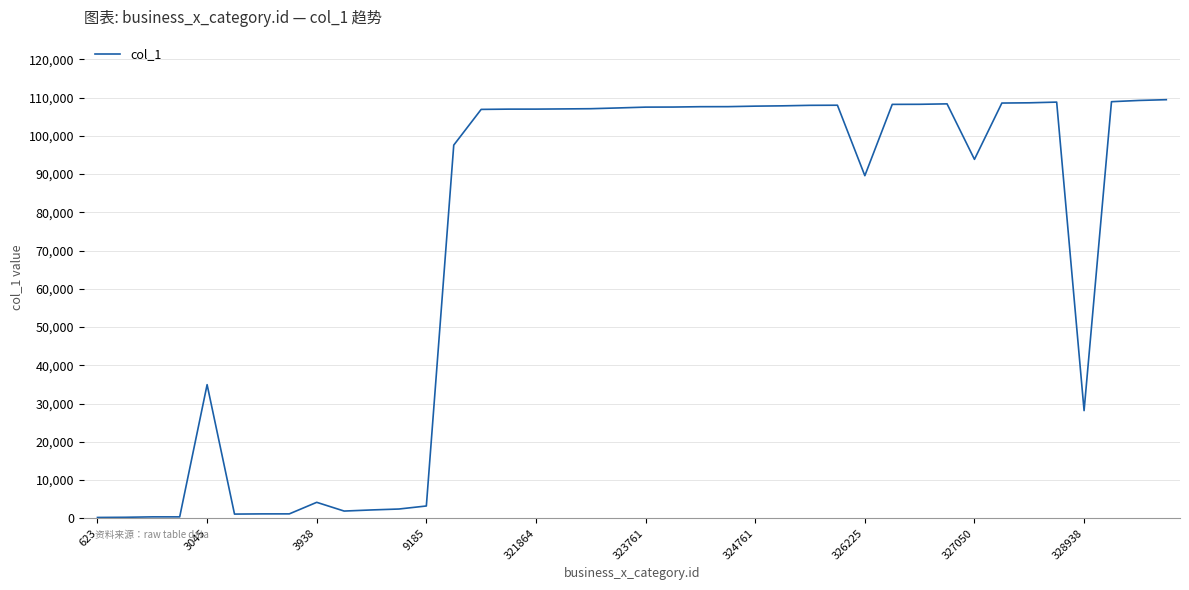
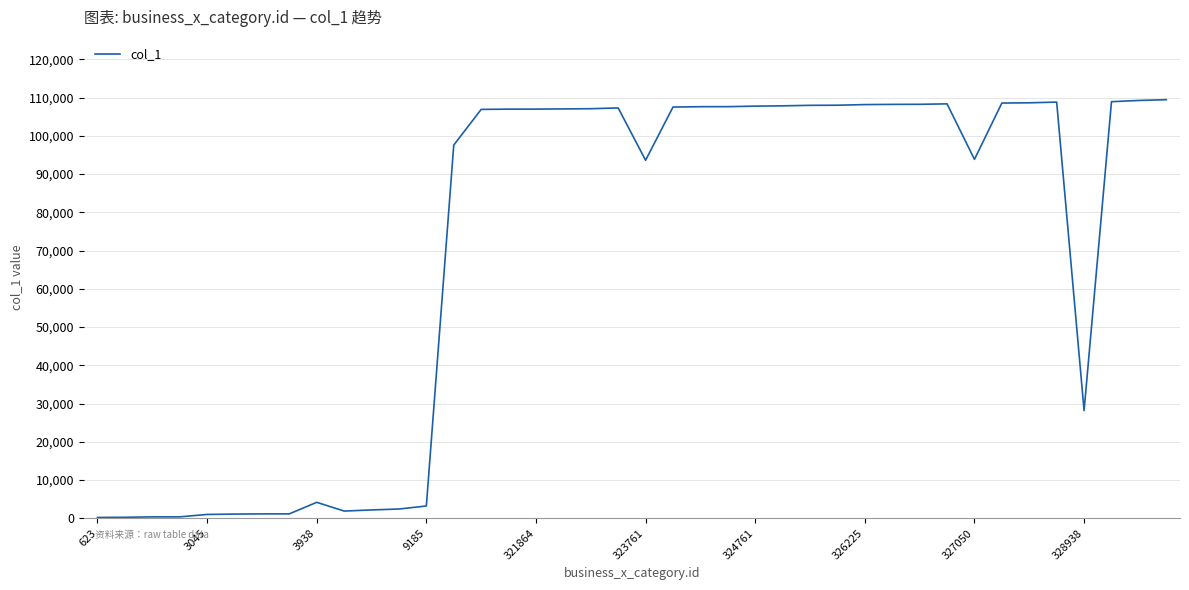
3045: 35,000 -> 1,000
323761: 108,000 -> 94,000
326225: 90,000 -> 108,000
